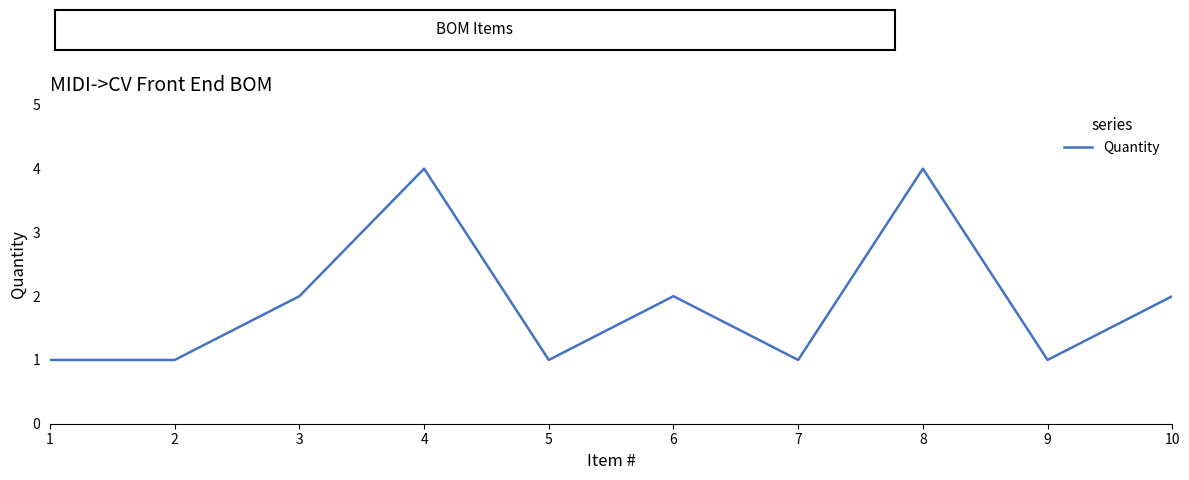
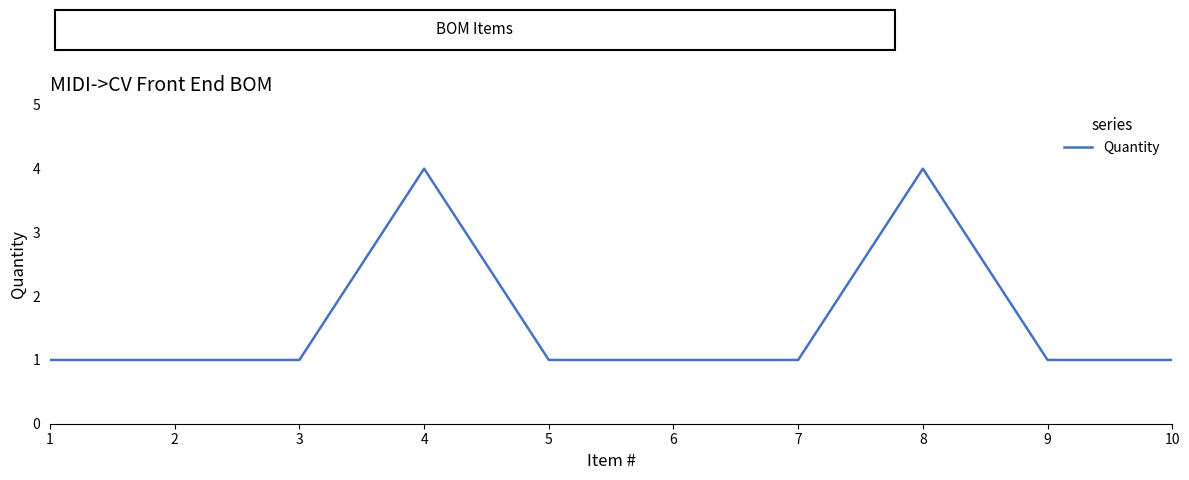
3: 2 -> 1
6: 2 -> 1
10: 2 -> 1
